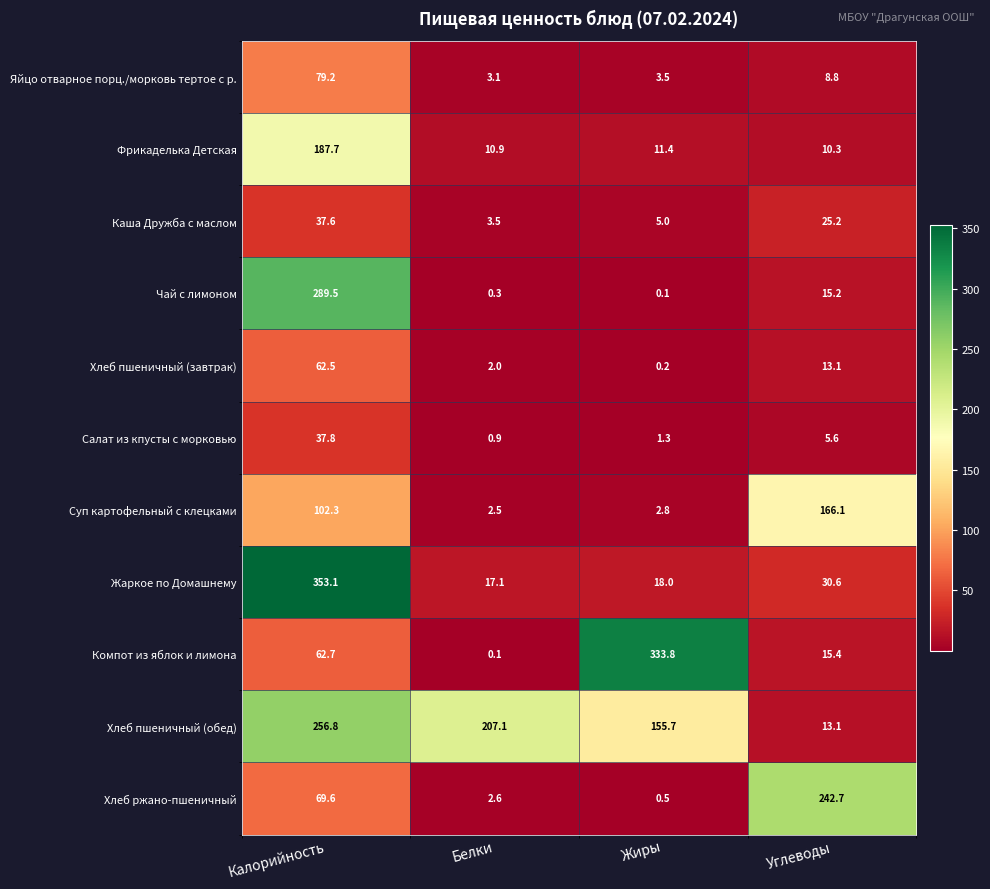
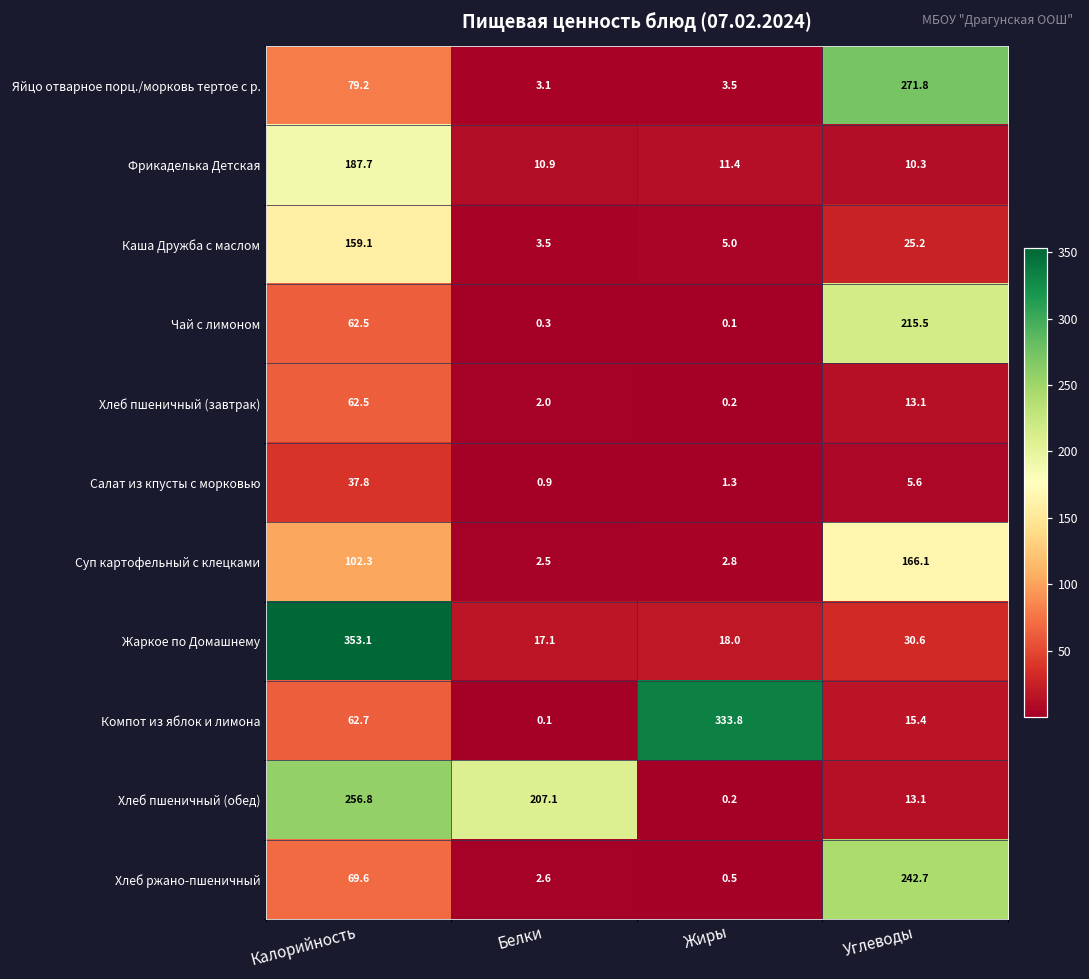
Яйцо отварное порц./морковь тертое с р., Углеводы: 8.8 -> 271.8
Каша Дружба с маслом, Калорийность: 37.6 -> 159.1
Чай с лимоном, Калорийность: 289.5 -> 62.5
Чай с лимоном, Углеводы: 15.2 -> 215.5
Хлеб пшеничный (обед), Жиры: 155.7 -> 0.2
